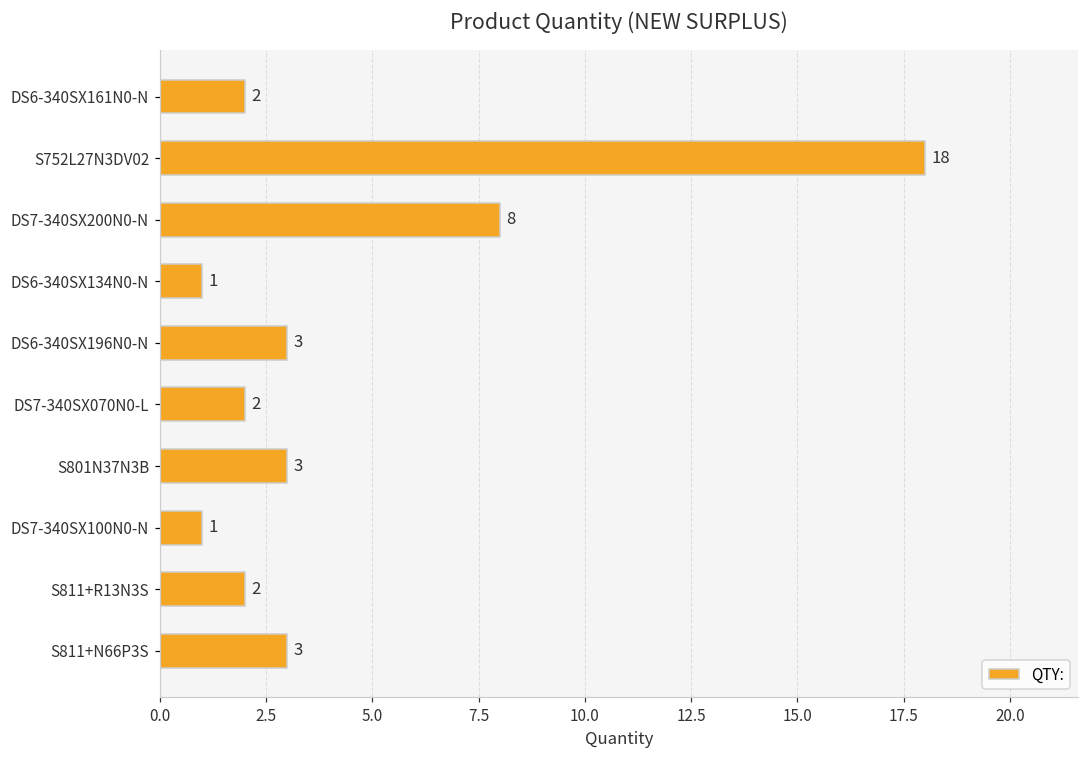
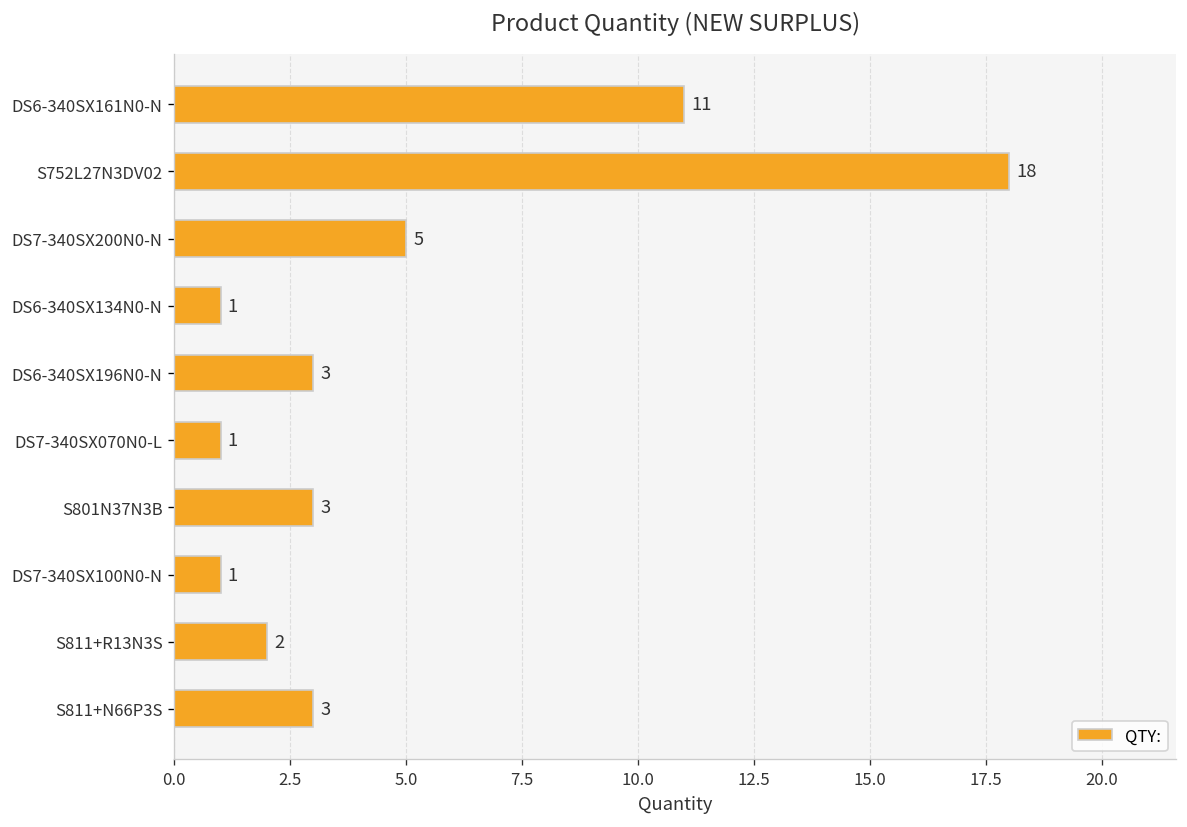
DS6-340SX161N0-N: 2 -> 11
DS7-340SX200N0-N: 8 -> 5
DS7-340SX070N0-L: 2 -> 1
